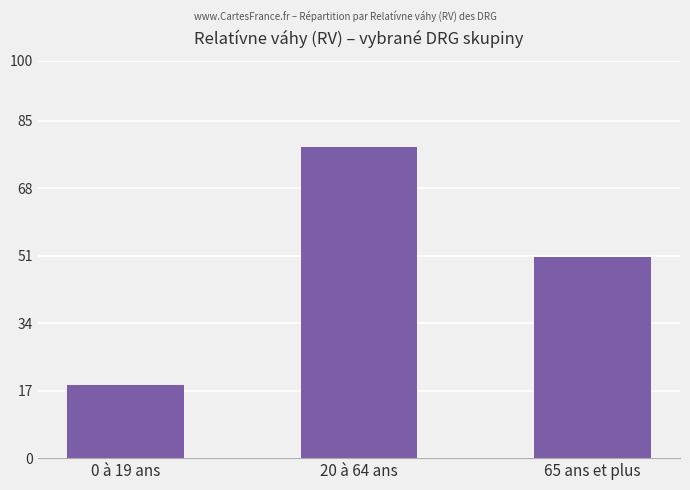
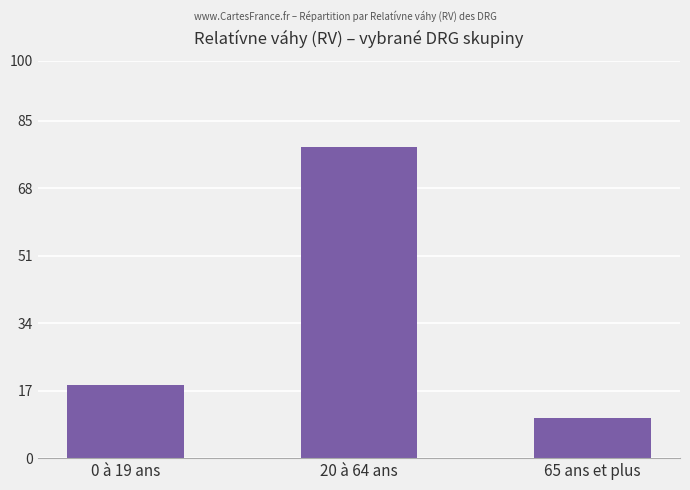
65 ans et plus: 51 -> 10
